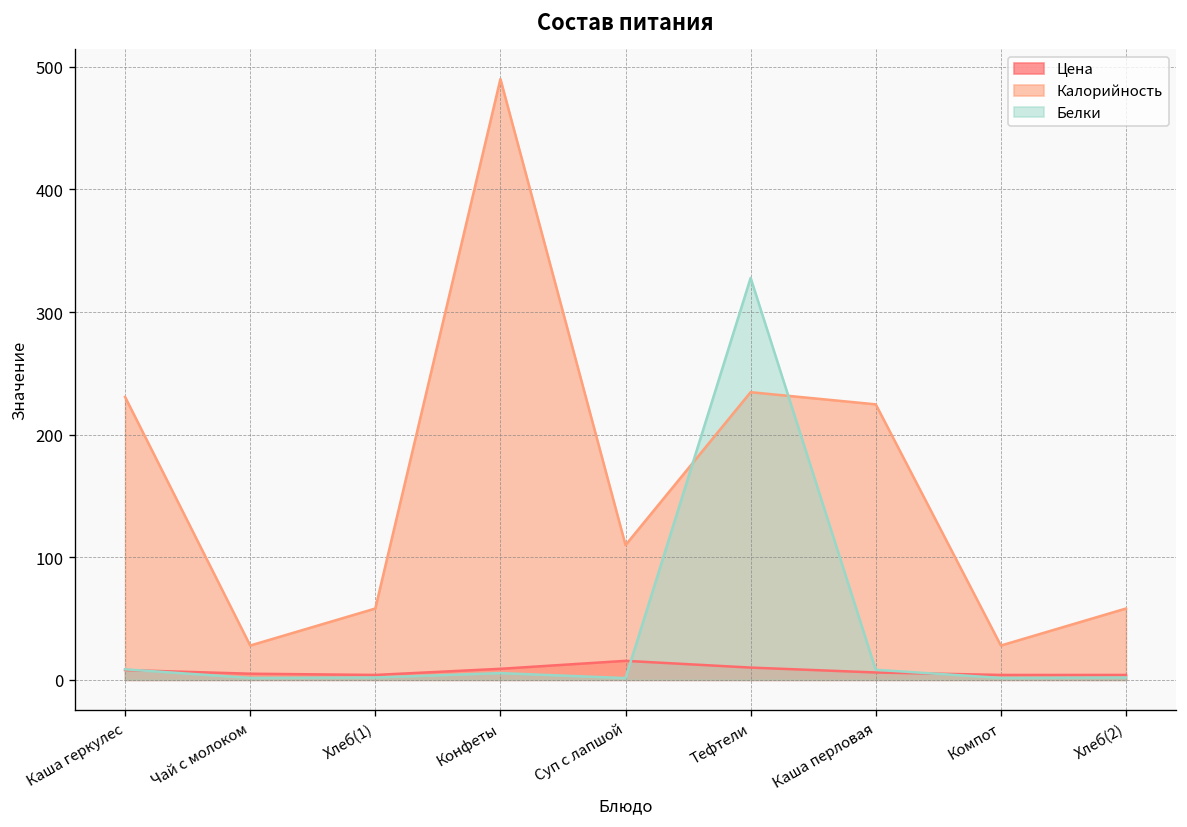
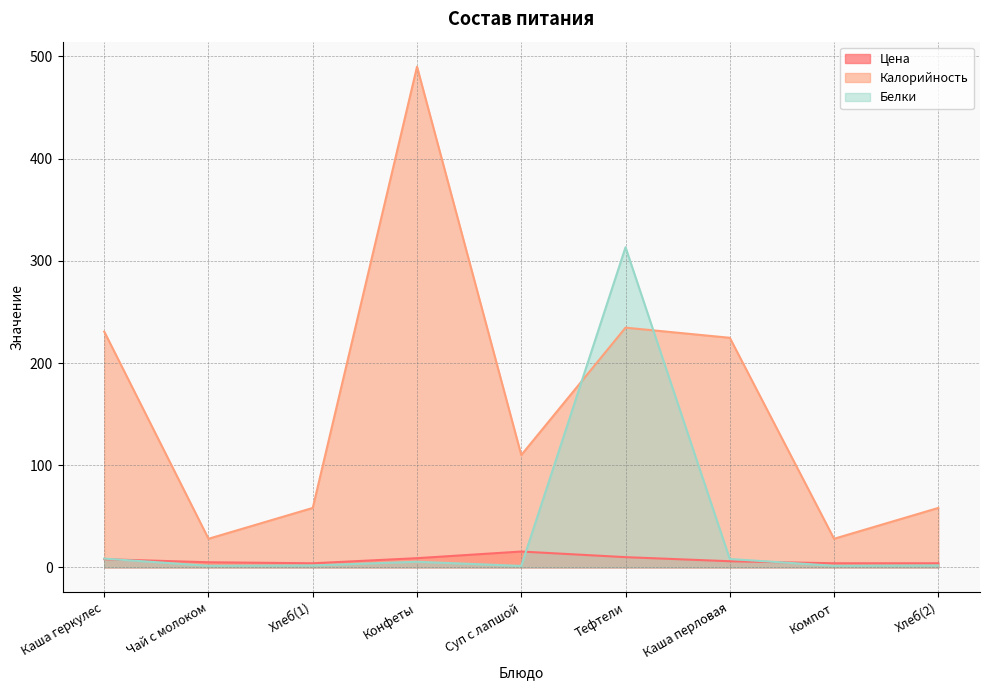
Белки, Тефтели: 328 -> 313
